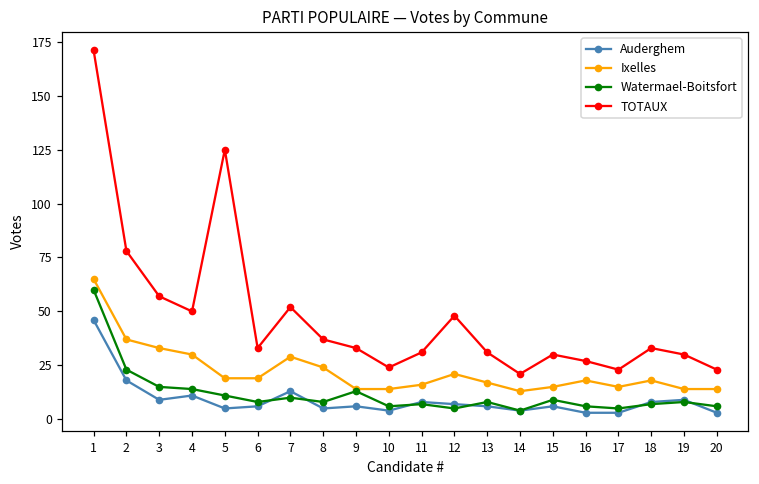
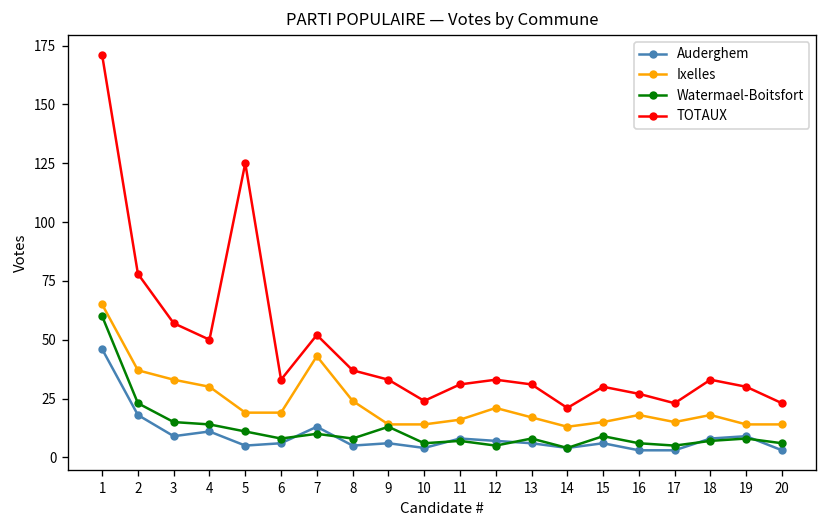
Ixelles, 7: 29 -> 43
TOTAUX, 12: 48 -> 33
